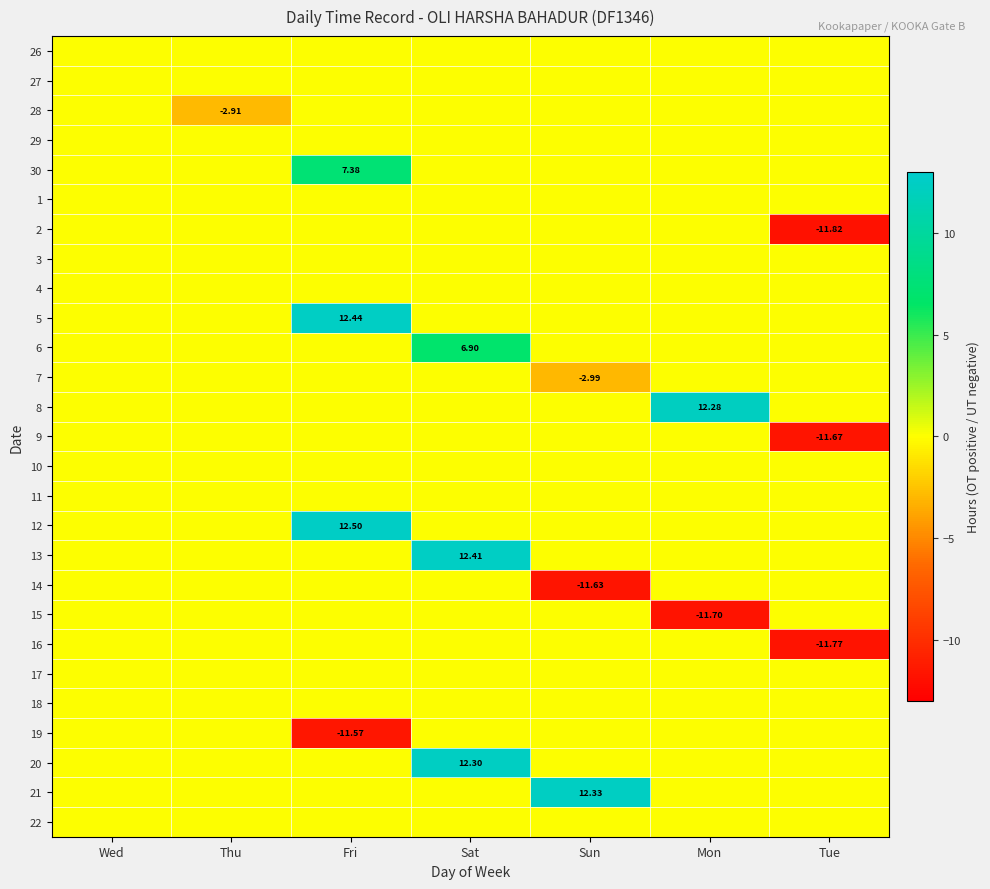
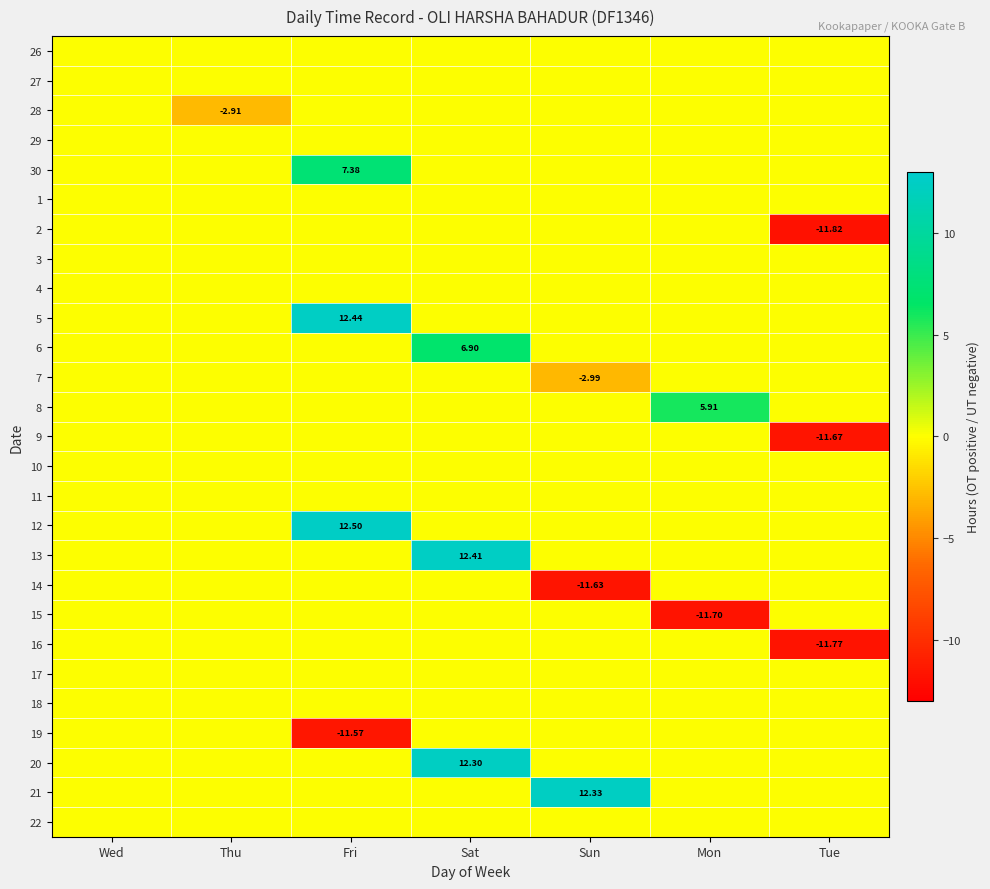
8, Mon: 12.28 -> 5.91
